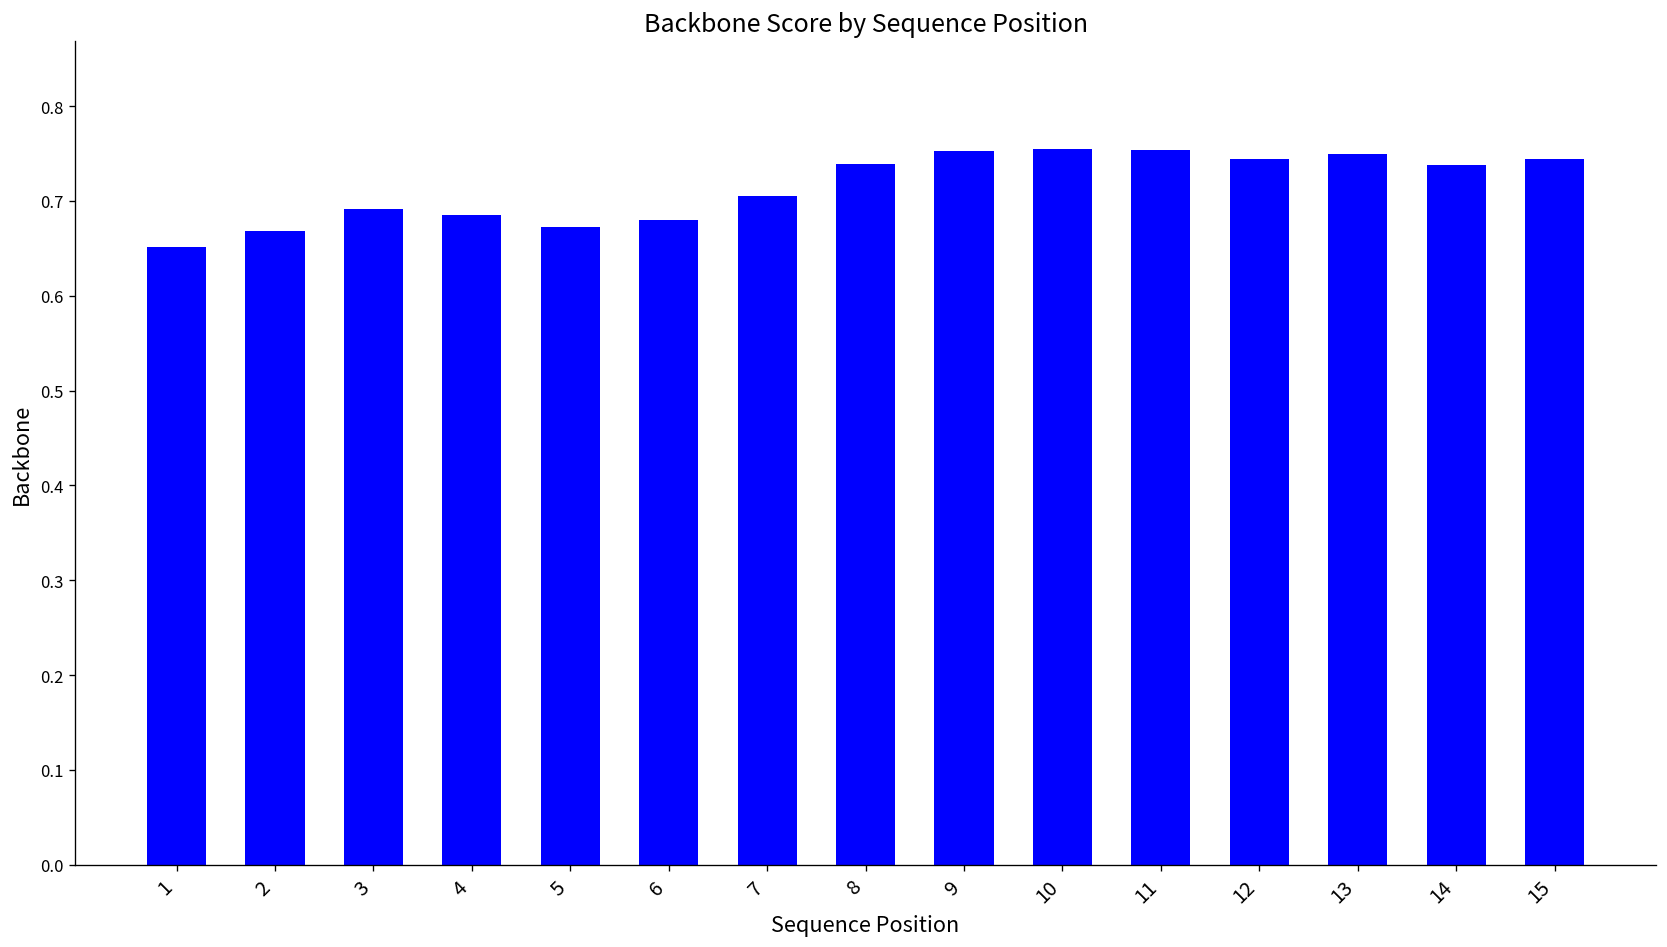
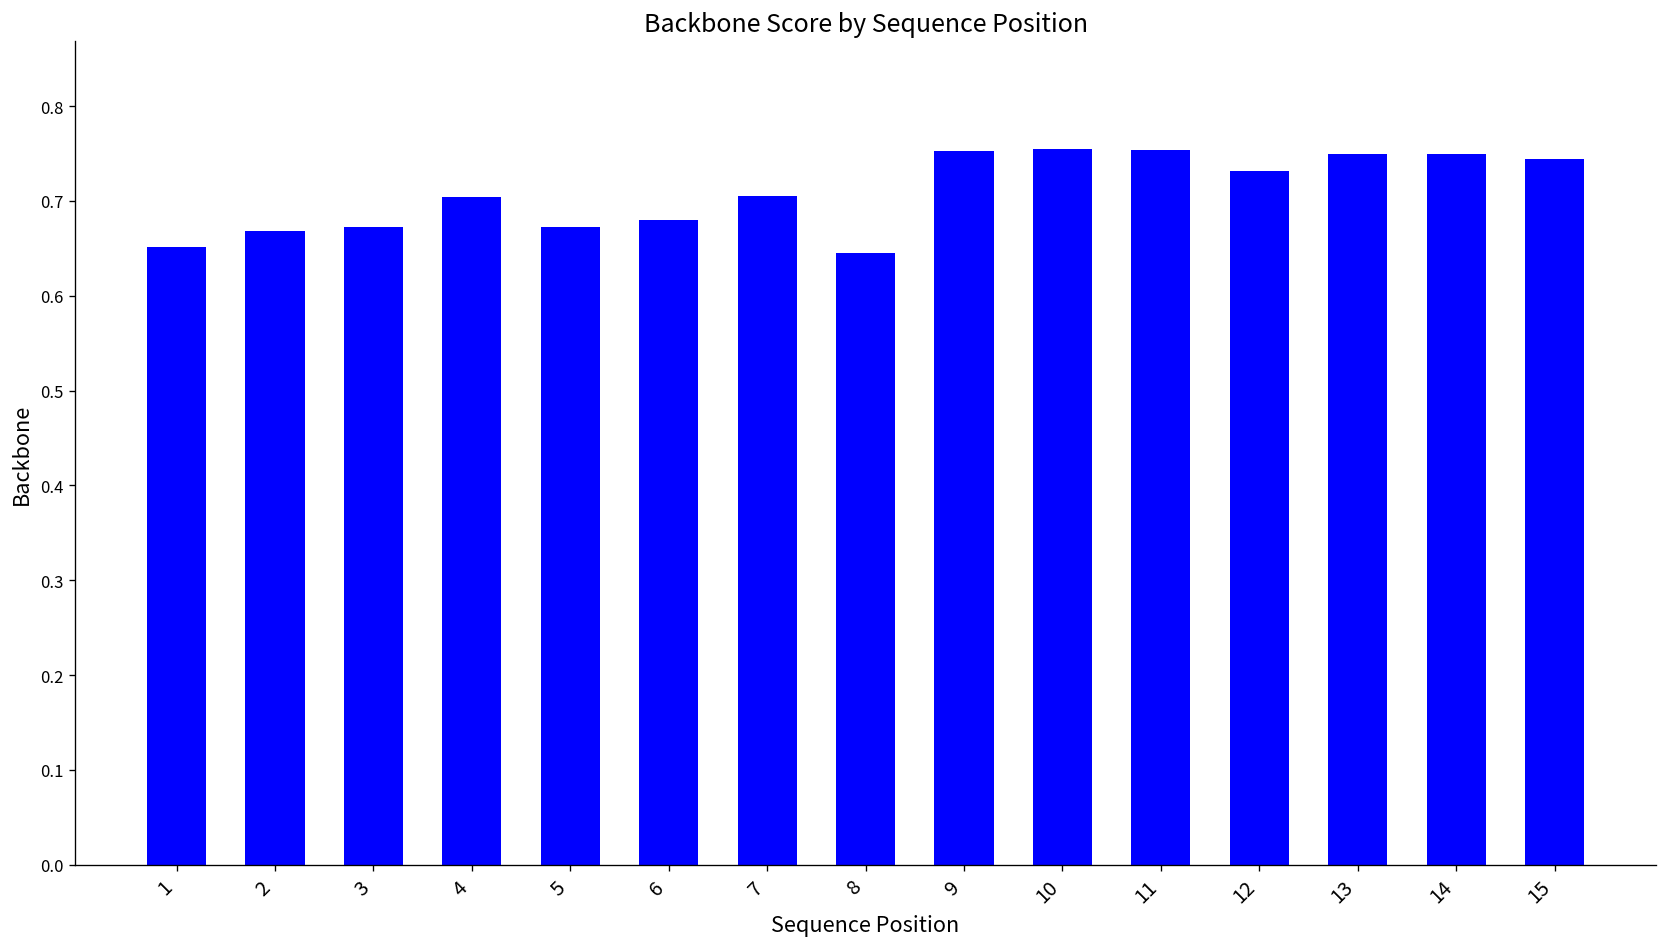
3: 0.69 -> 0.67
4: 0.69 -> 0.70
8: 0.74 -> 0.65
12: 0.74 -> 0.73
14: 0.74 -> 0.75
